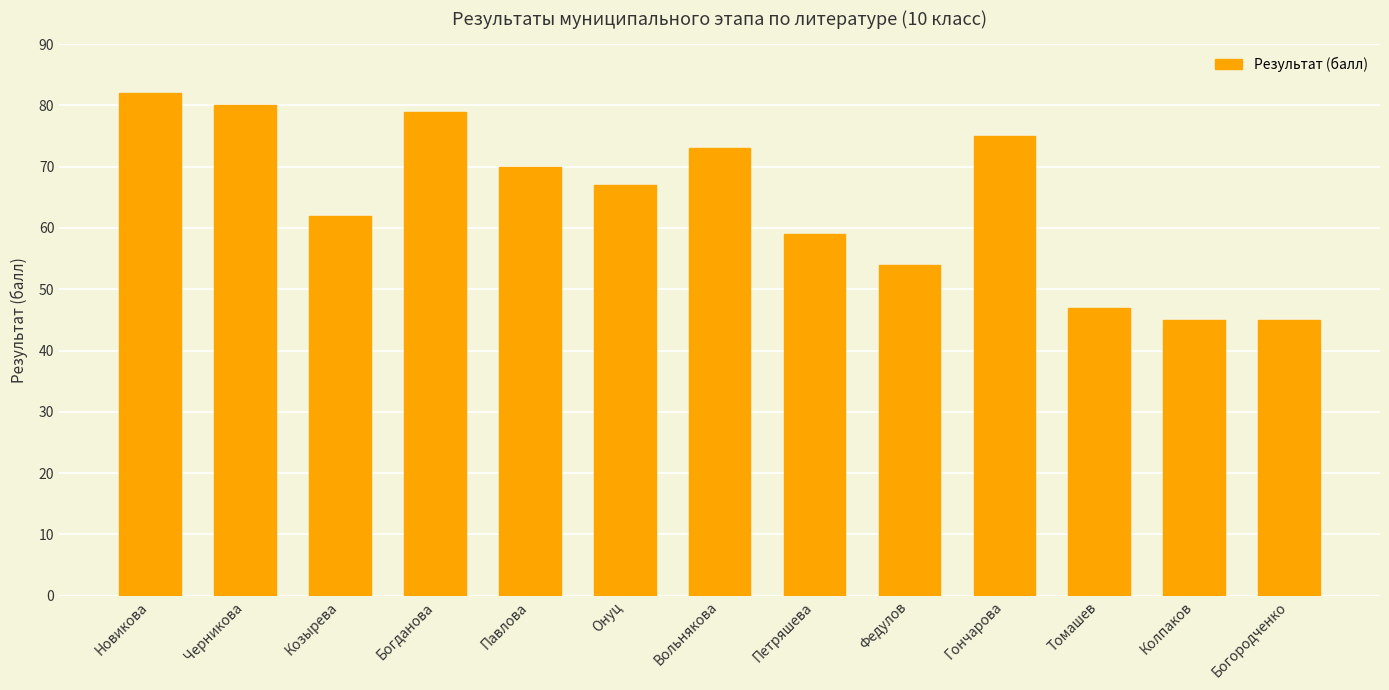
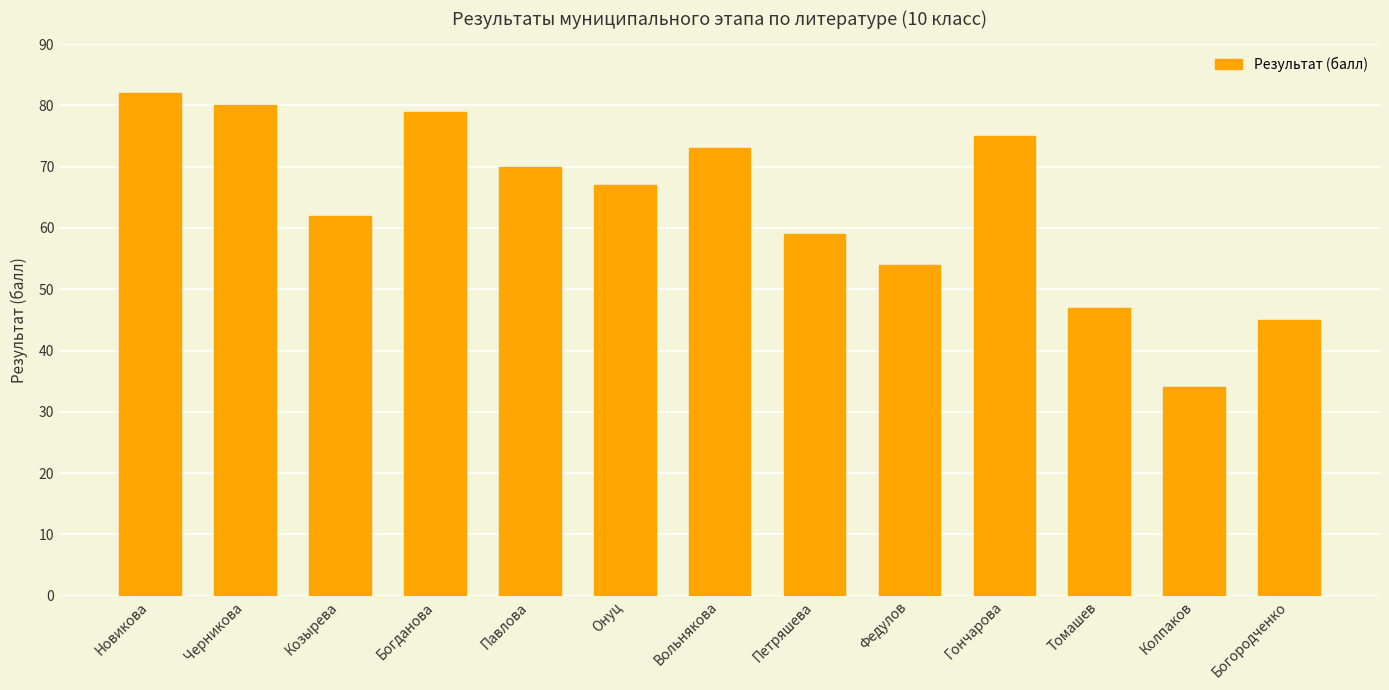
Колпаков: 45 -> 34
